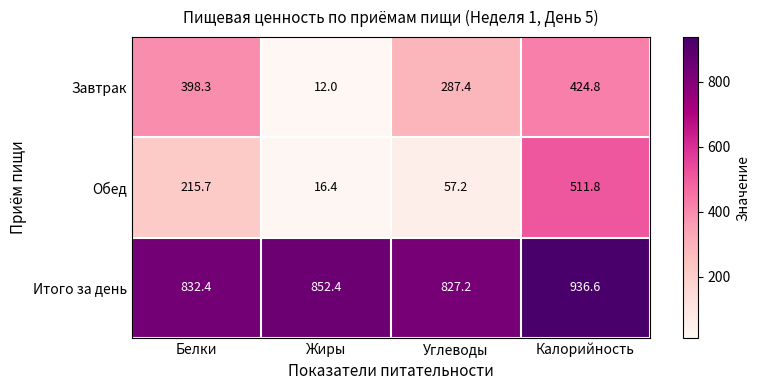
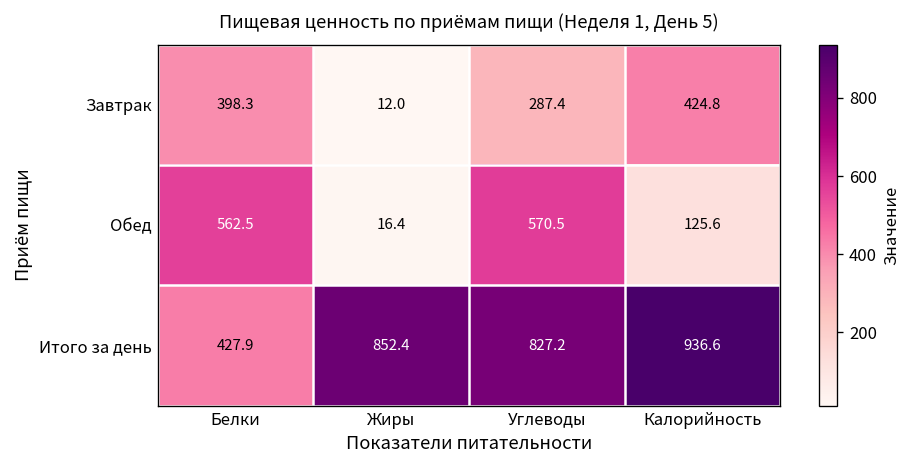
Обед, Белки: 215.7 -> 562.5
Обед, Углеводы: 57.2 -> 570.5
Обед, Калорийность: 511.8 -> 125.6
Итого за день, Белки: 832.4 -> 427.9
